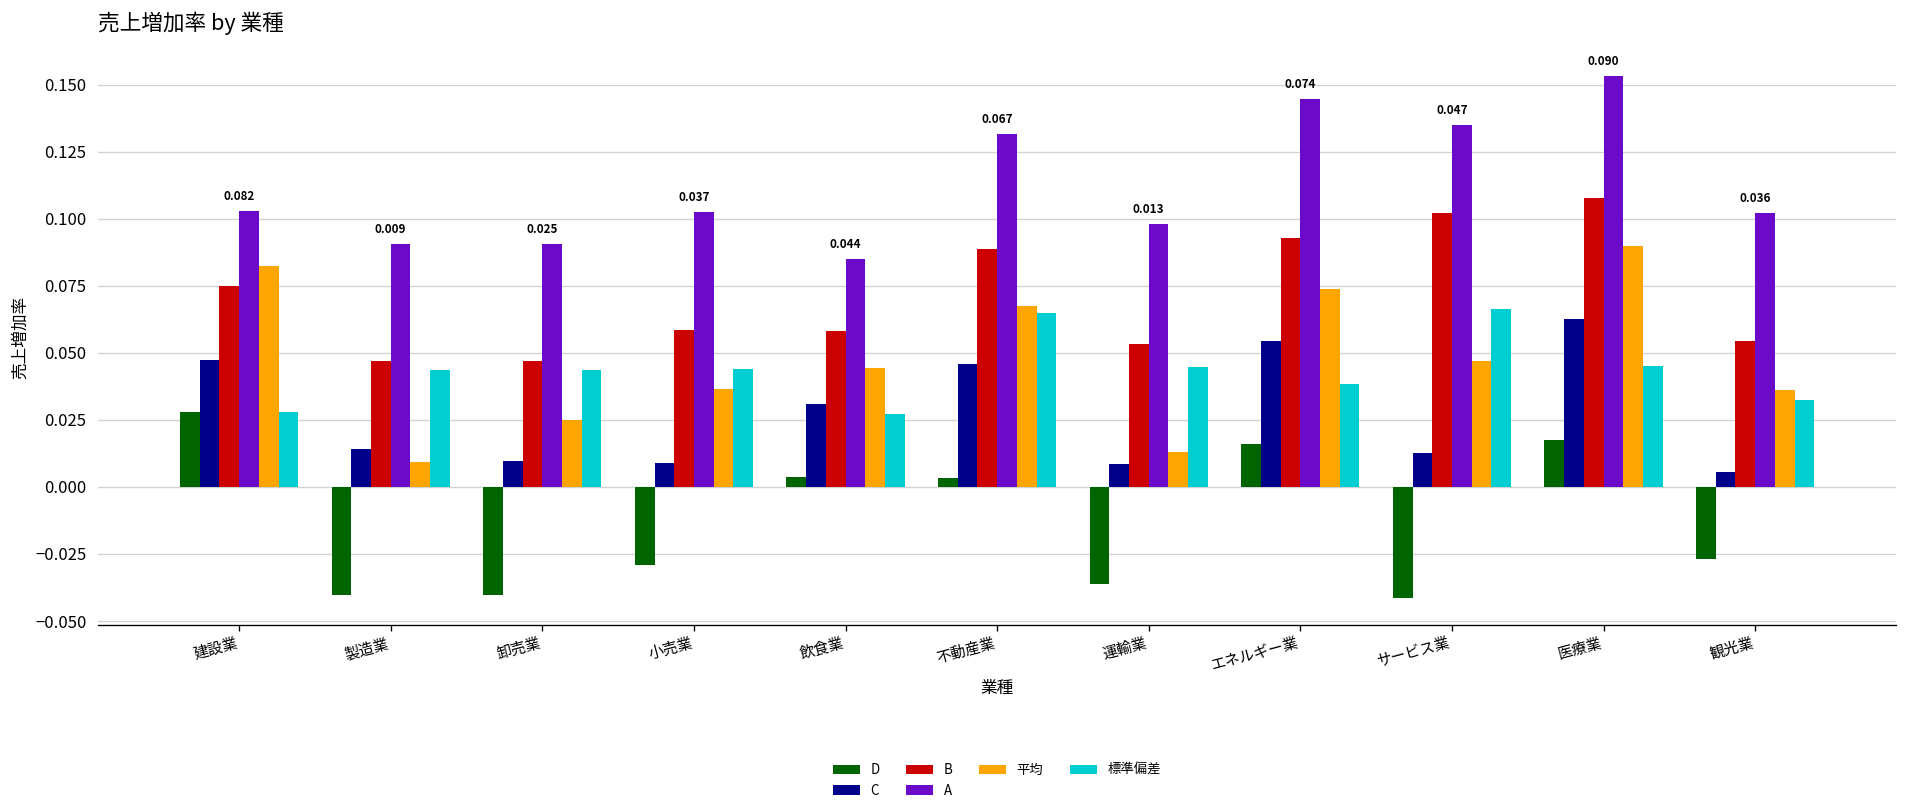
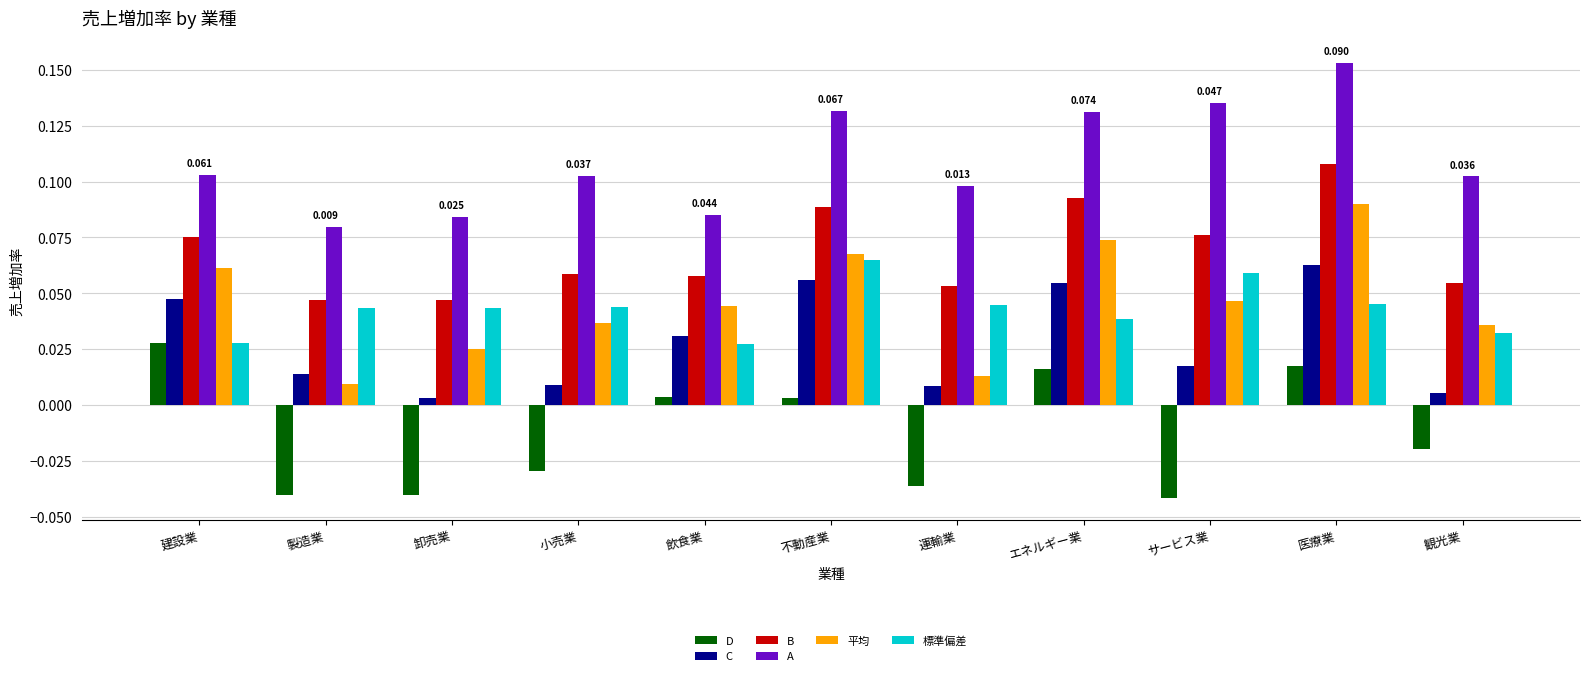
平均, 建設業: 0.082 -> 0.061
A, 製造業: 0.090 -> 0.079
C, 卸売業: 0.009 -> 0.003
A, 卸売業: 0.090 -> 0.084
C, 不動産業: 0.046 -> 0.056
A, エネルギー業: 0.145 -> 0.131
C, サービス業: 0.013 -> 0.017
B, サービス業: 0.102 -> 0.076
標準偏差, サービス業: 0.066 -> 0.059
D, 観光業: -0.027 -> -0.020
